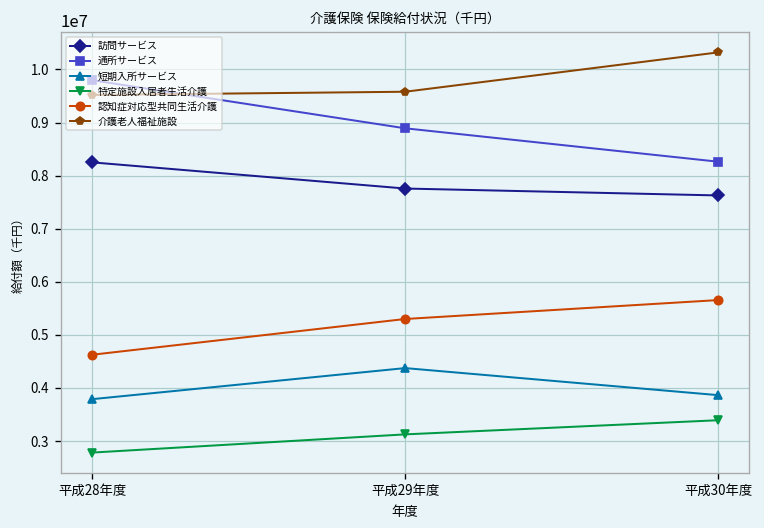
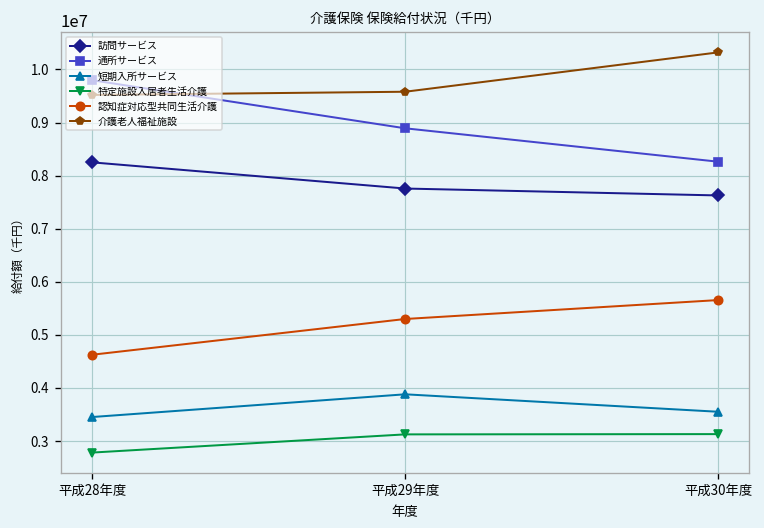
短期入所サービス, 平成28年度: 3800000 -> 3500000
短期入所サービス, 平成29年度: 4400000 -> 3900000
短期入所サービス, 平成30年度: 3900000 -> 3600000
特定施設入居者生活介護, 平成30年度: 3400000 -> 3100000
